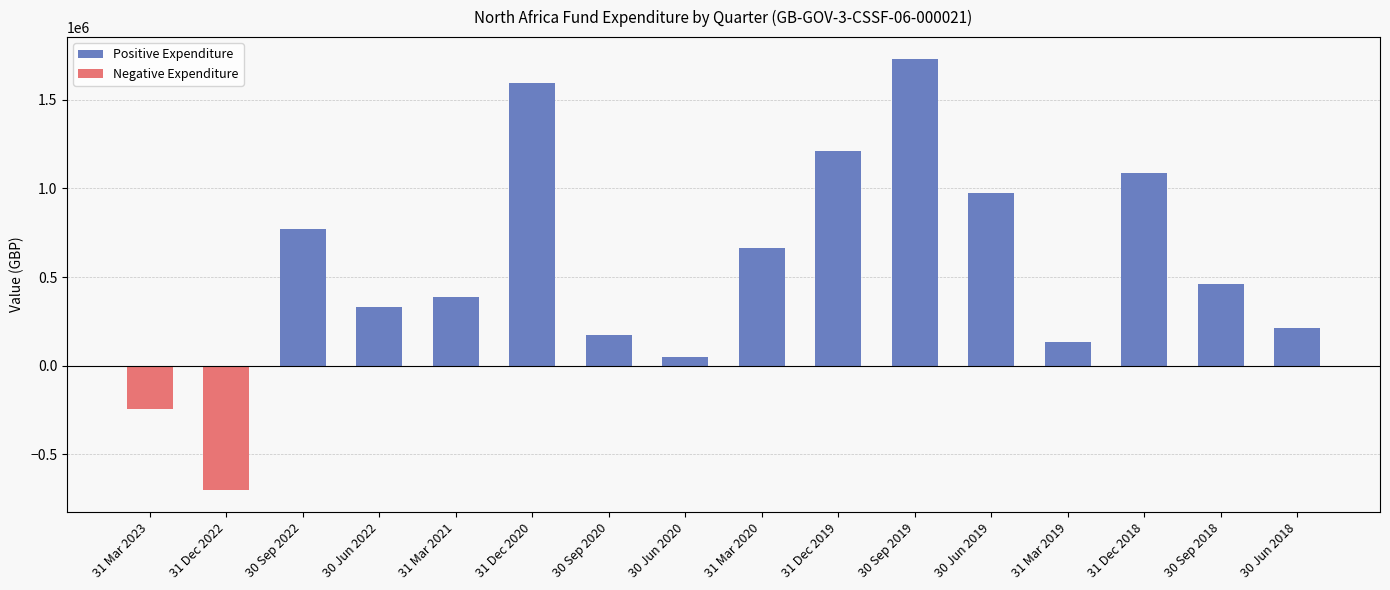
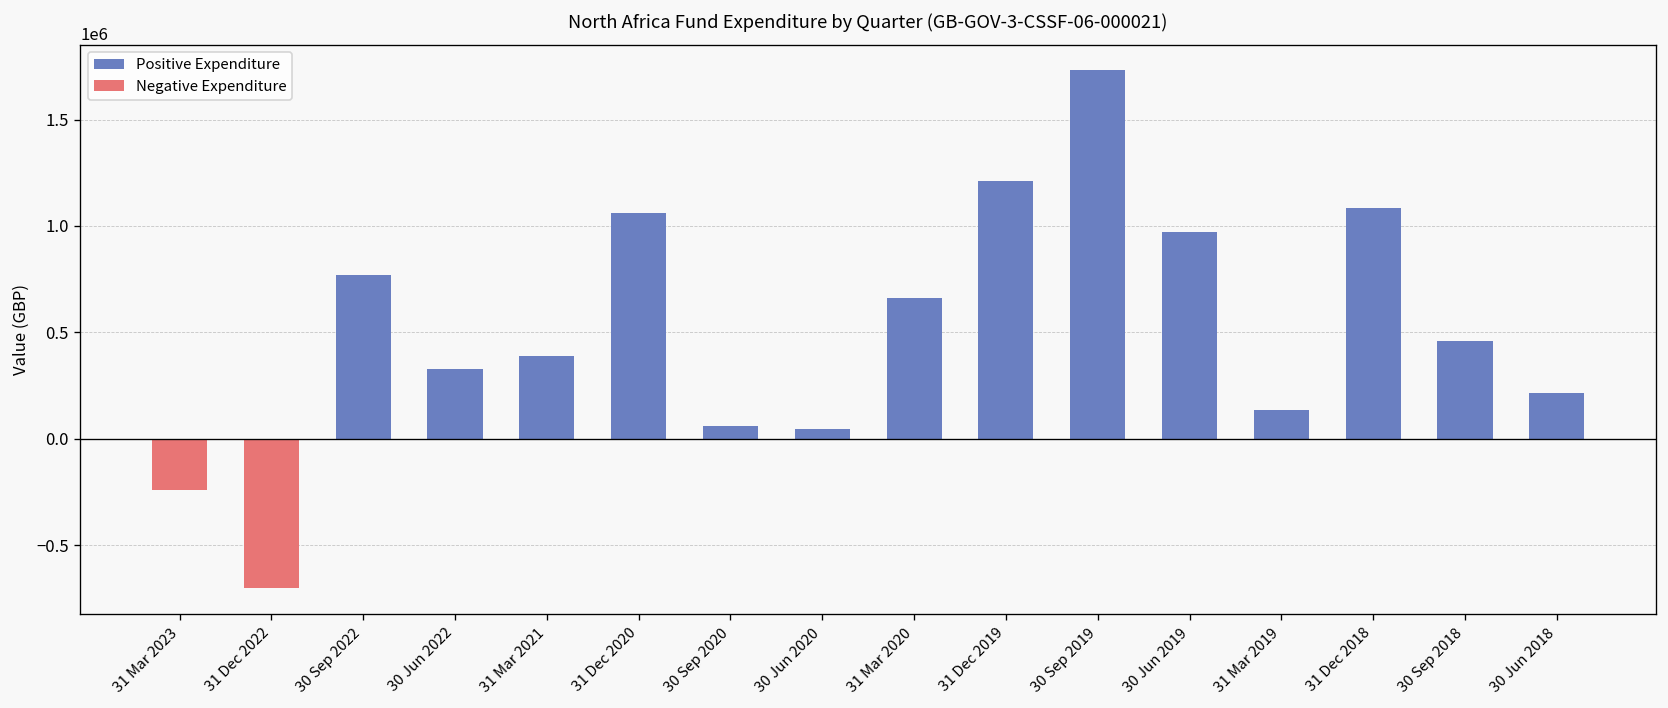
Positive Expenditure, 31 Dec 2020: 1590000 -> 1060000
Positive Expenditure, 30 Sep 2020: 170000 -> 60000
